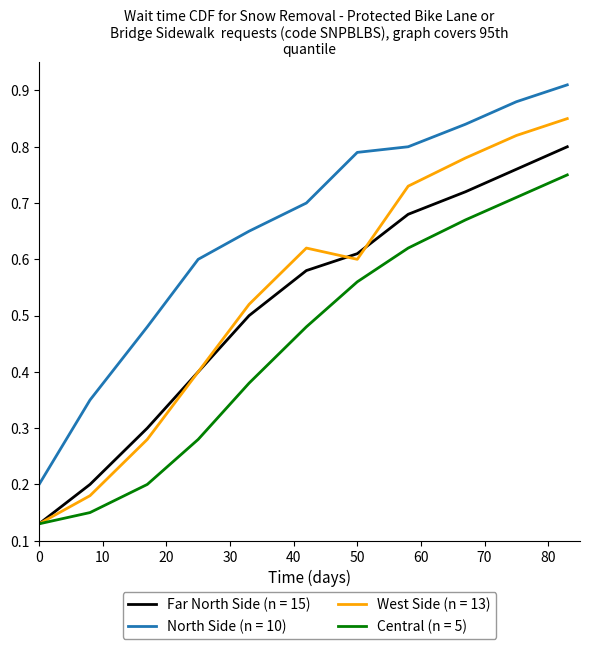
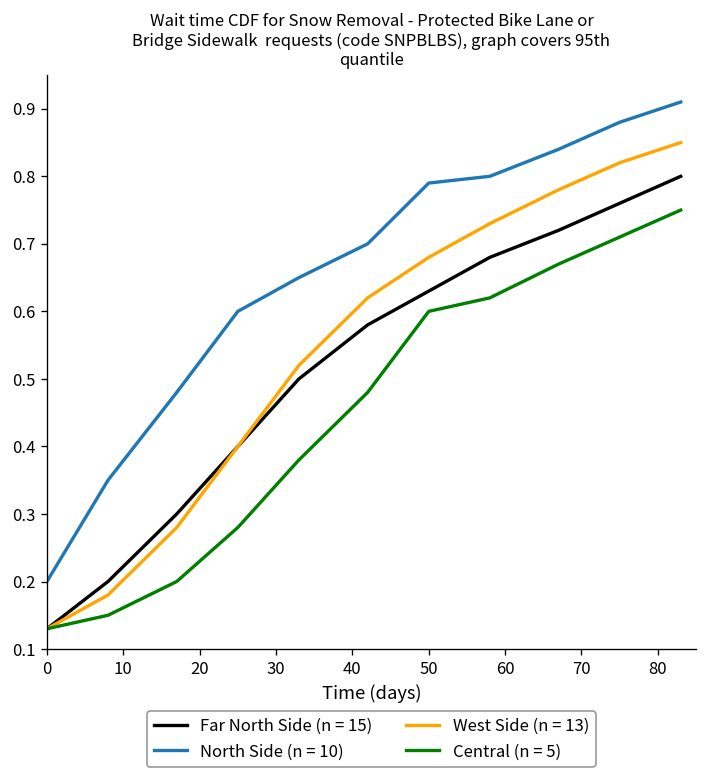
Far North Side (n = 15), 50: 0.61 -> 0.63
West Side (n = 13), 50: 0.60 -> 0.68
Central (n = 5), 50: 0.56 -> 0.60
